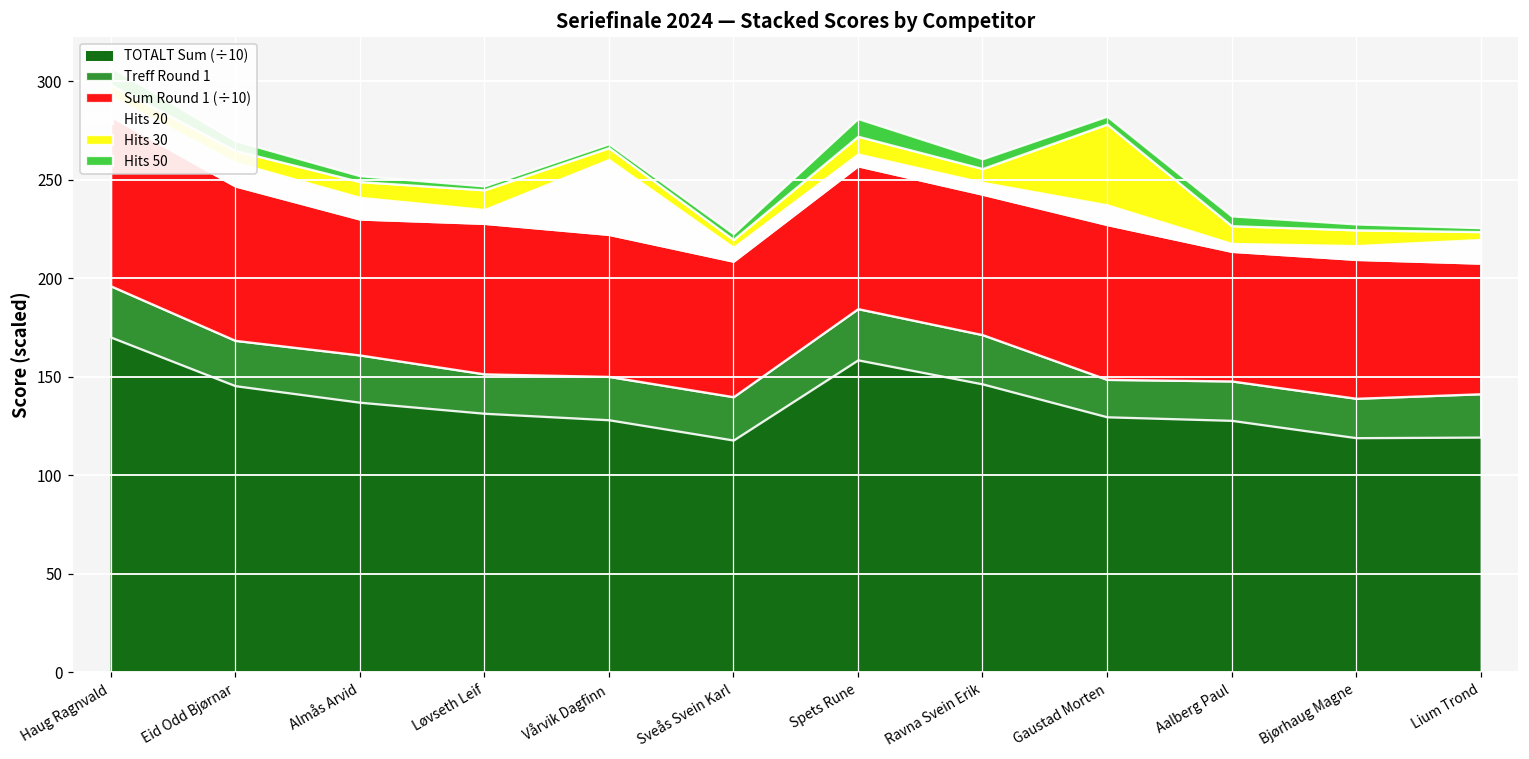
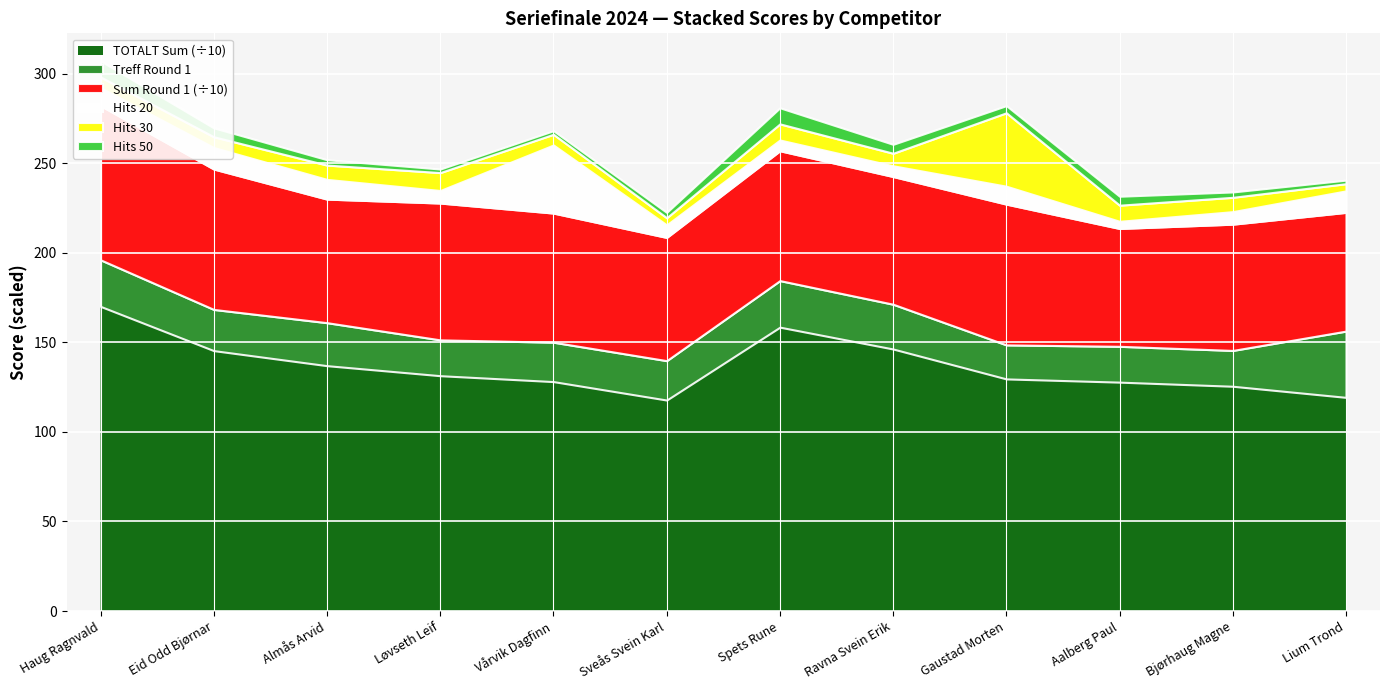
TOTALT Sum (÷10), Bjørhaug Magne: 119 -> 126
Treff Round 1, Lium Trond: 22 -> 37
